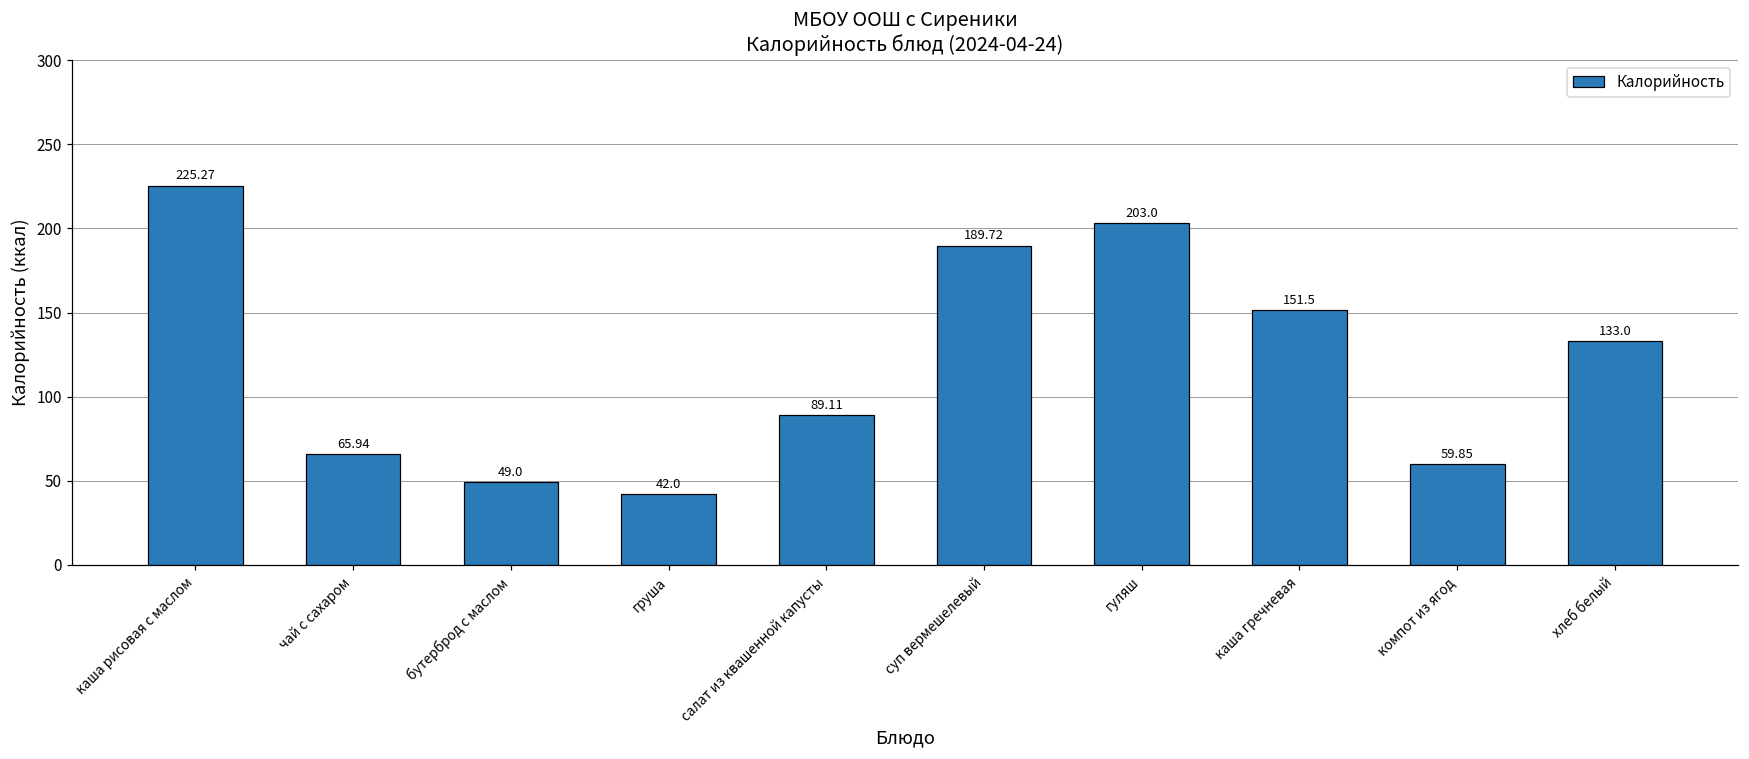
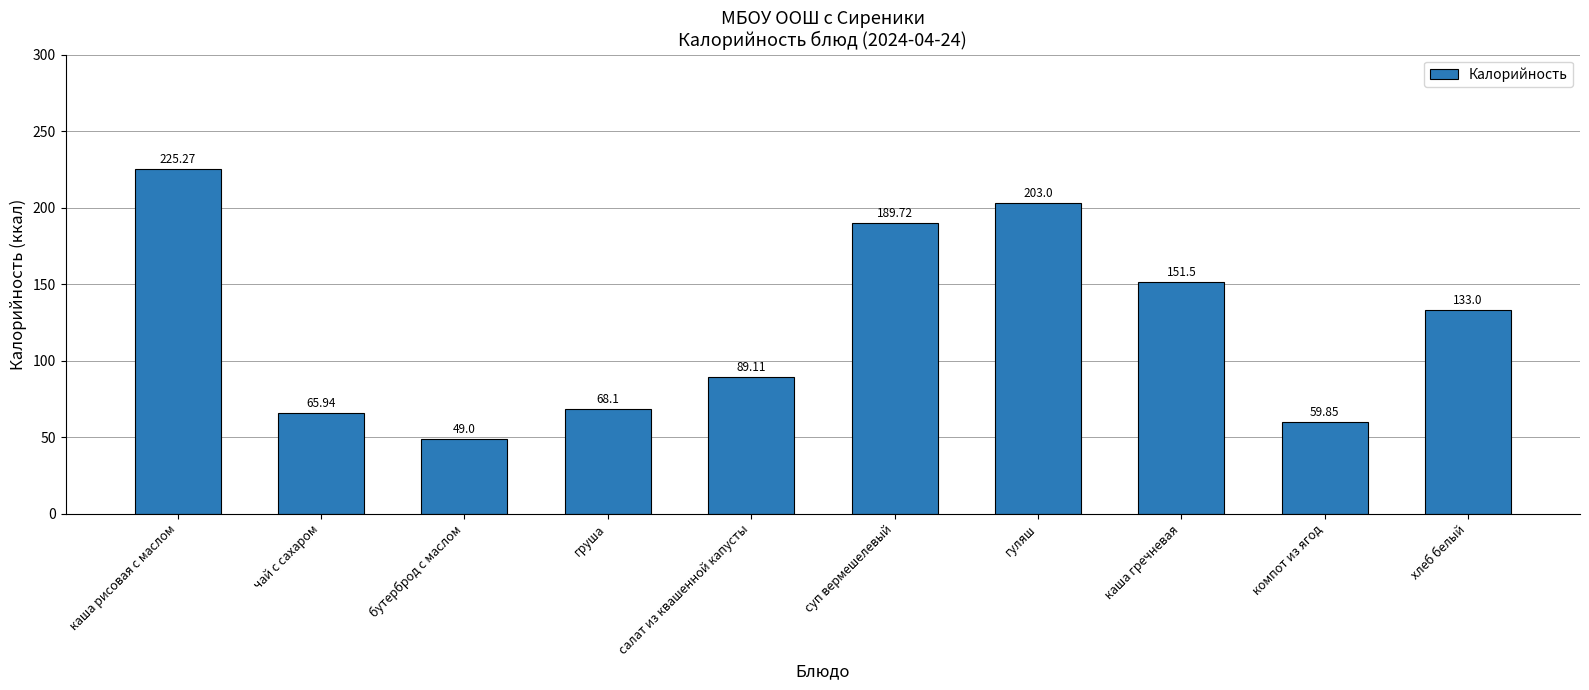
груша: 42.0 -> 68.1
